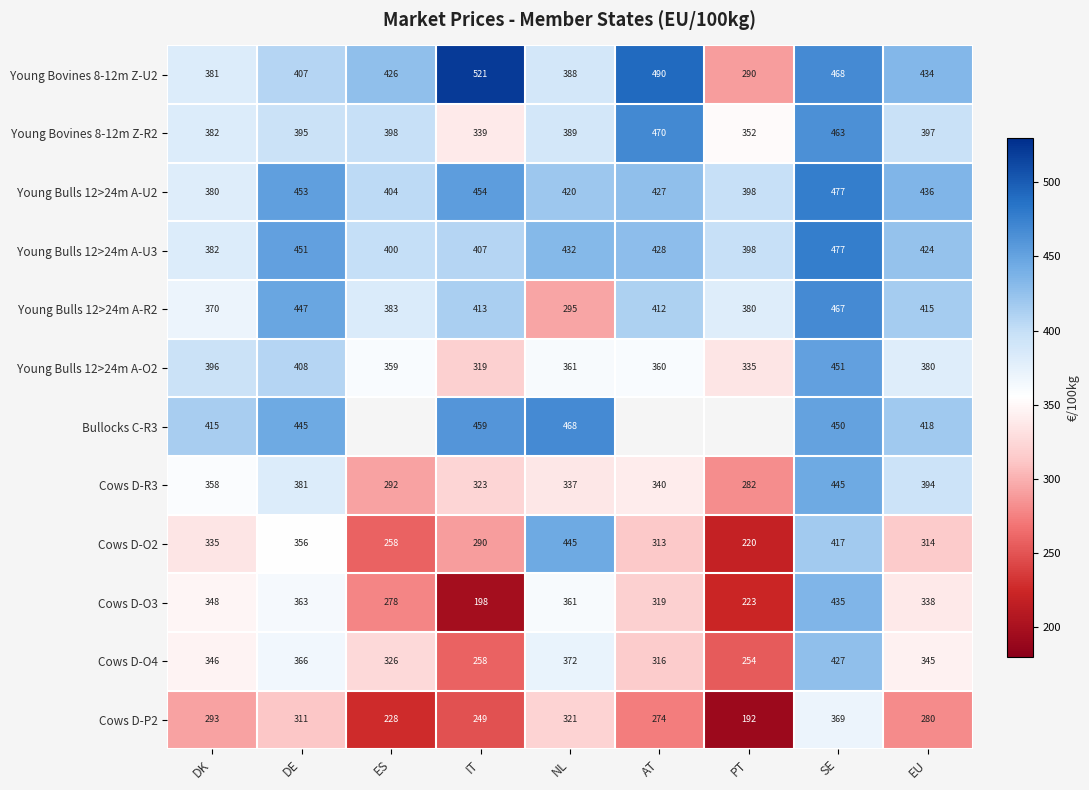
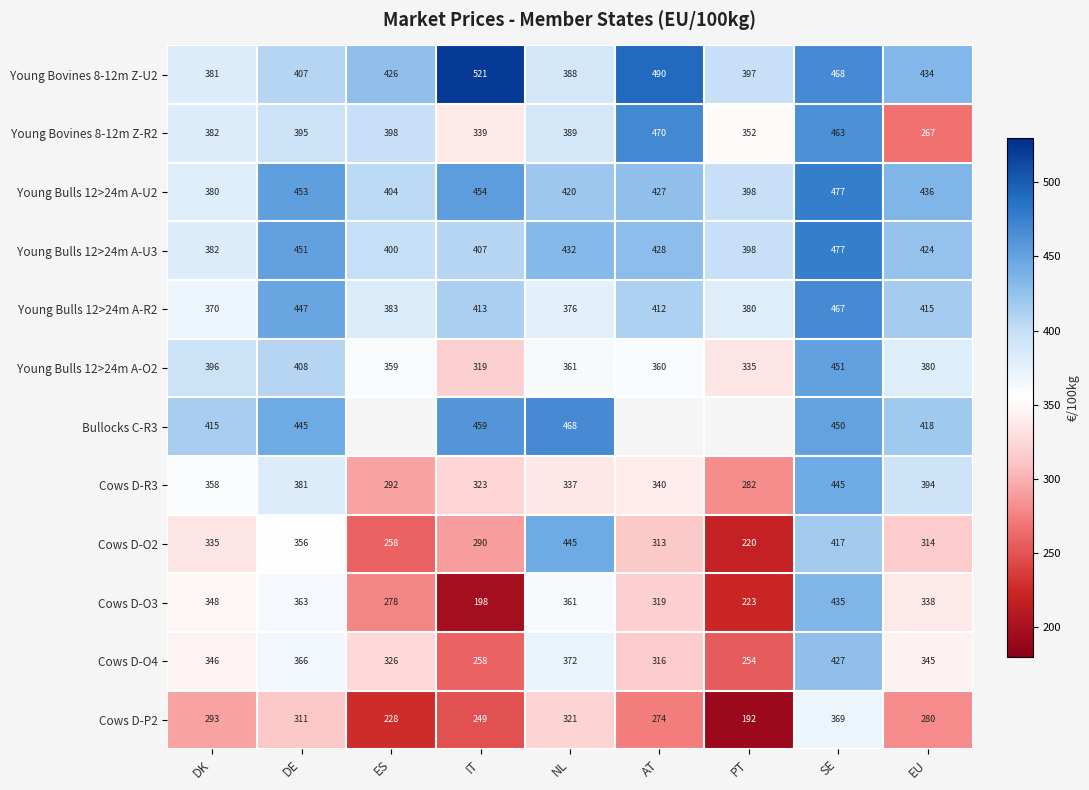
Young Bovines 8-12m Z-U2, PT: 290 -> 397
Young Bovines 8-12m Z-R2, EU: 397 -> 267
Young Bulls 12>24m A-R2, NL: 295 -> 376
